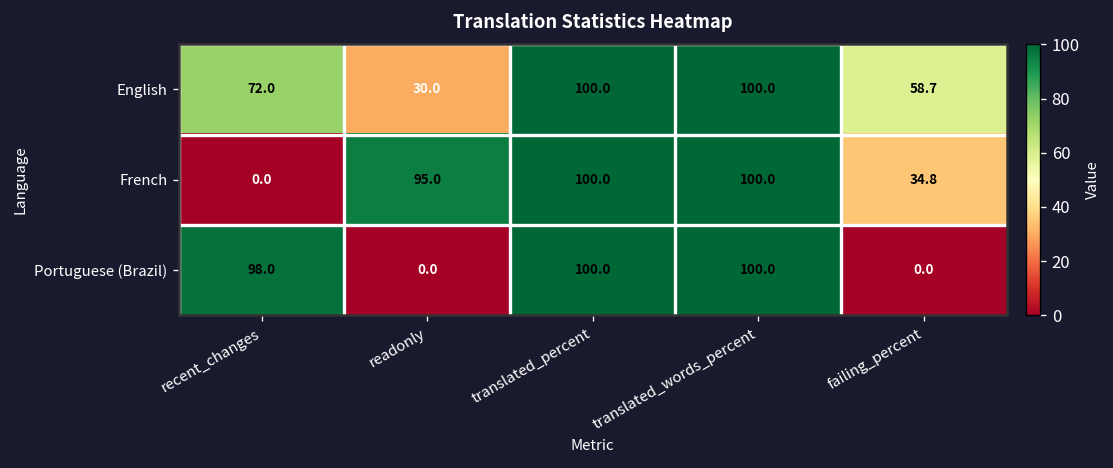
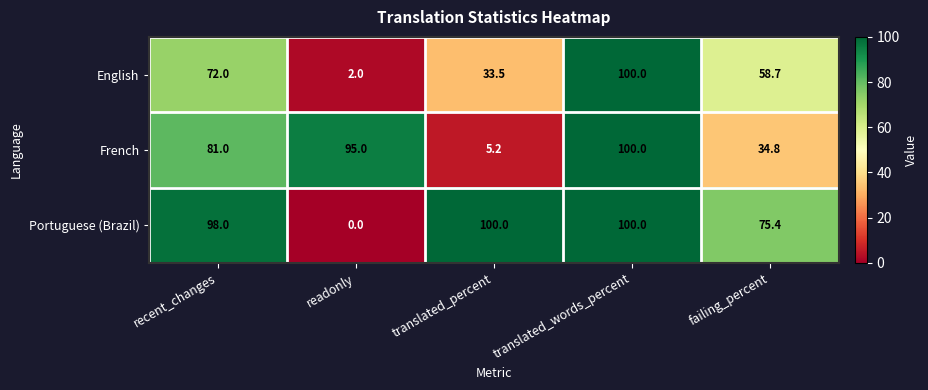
English, readonly: 30.0 -> 2.0
English, translated_percent: 100.0 -> 33.5
French, recent_changes: 0.0 -> 81.0
French, translated_percent: 100.0 -> 5.2
Portuguese (Brazil), failing_percent: 0.0 -> 75.4
